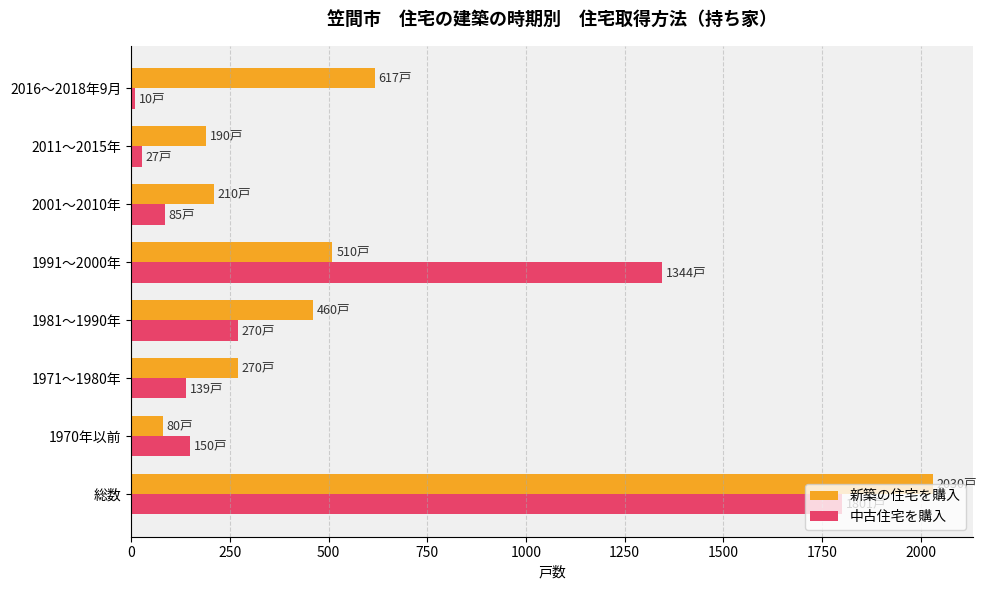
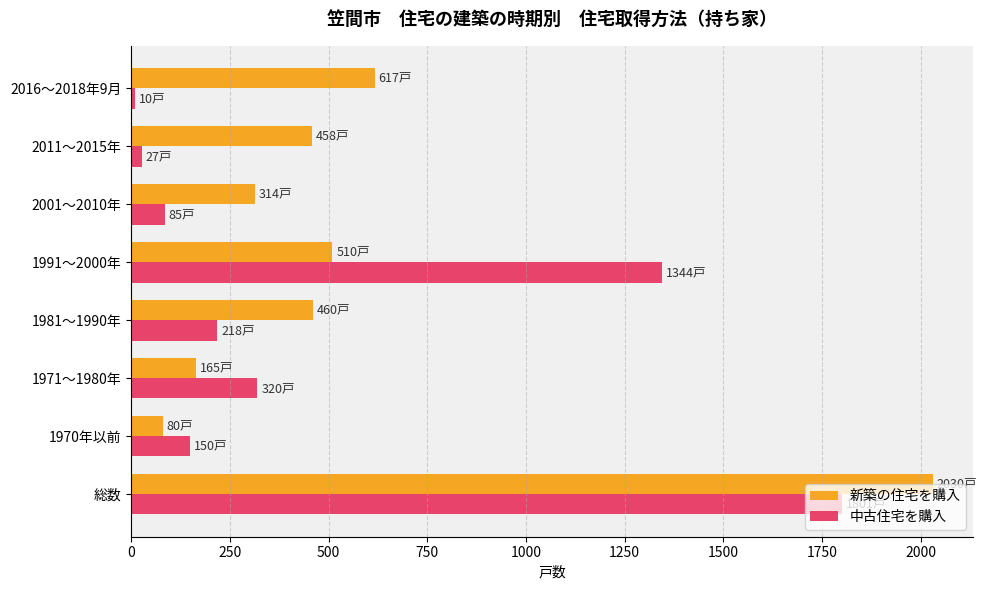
新築の住宅を購入, 2011～2015年: 190戸 -> 458戸
新築の住宅を購入, 2001～2010年: 210戸 -> 314戸
中古住宅を購入, 1981～1990年: 270戸 -> 218戸
新築の住宅を購入, 1971～1980年: 270戸 -> 165戸
中古住宅を購入, 1971～1980年: 139戸 -> 320戸
